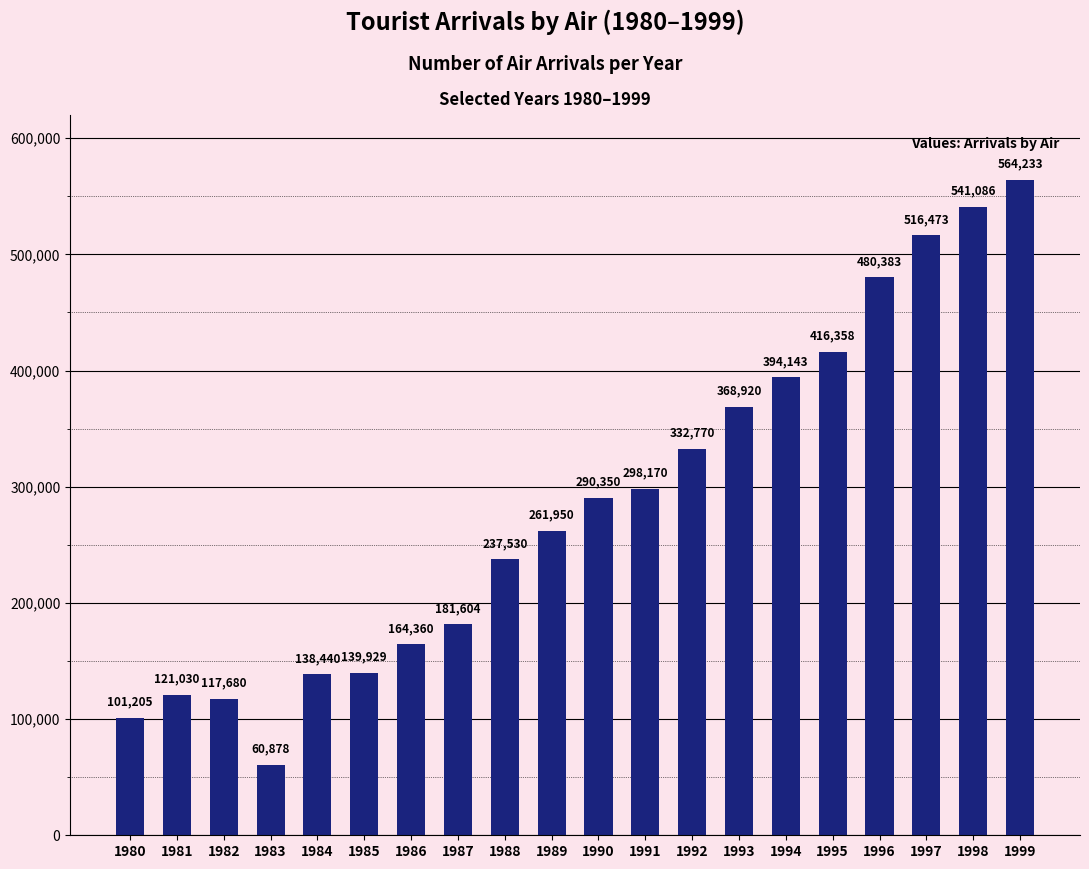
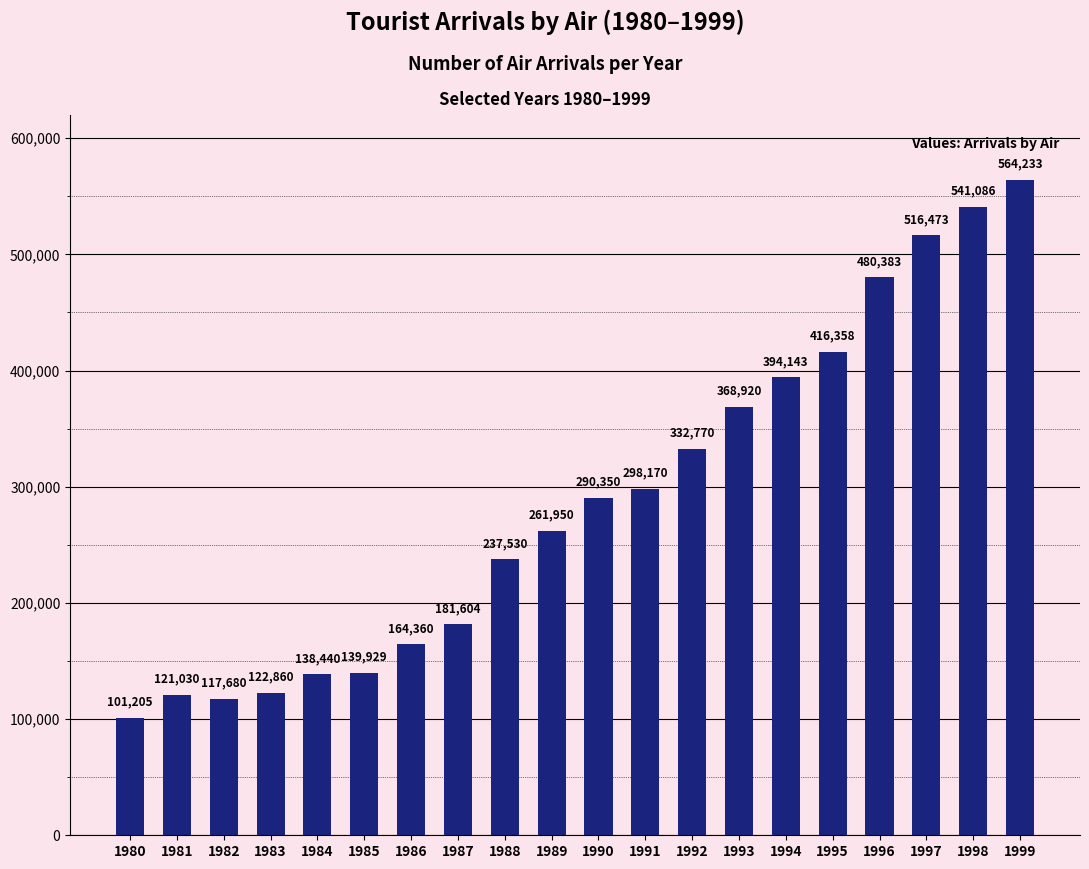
1983: 60,878 -> 122,860
